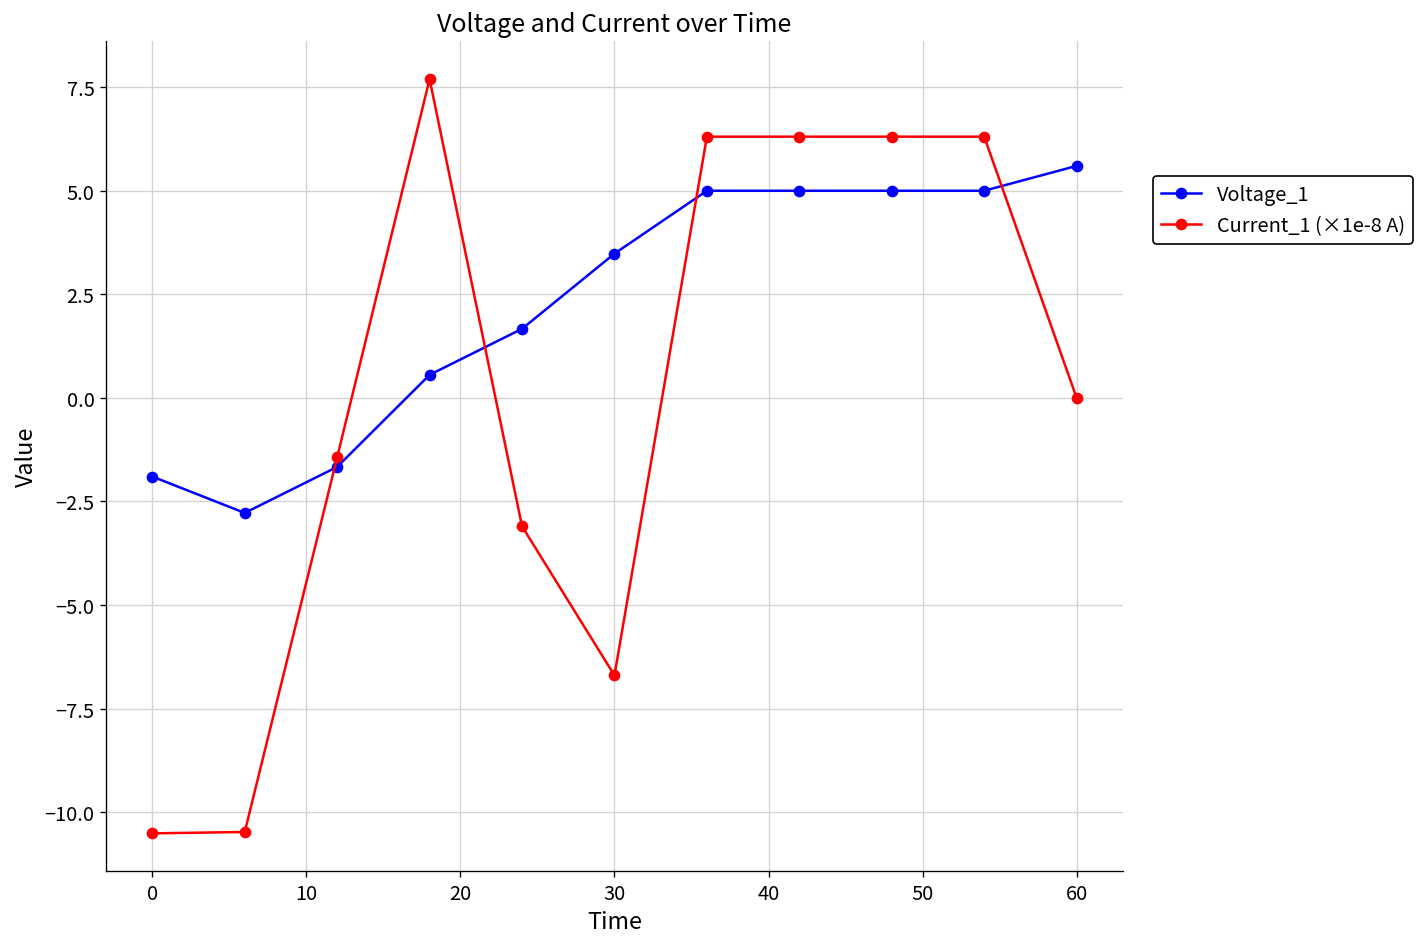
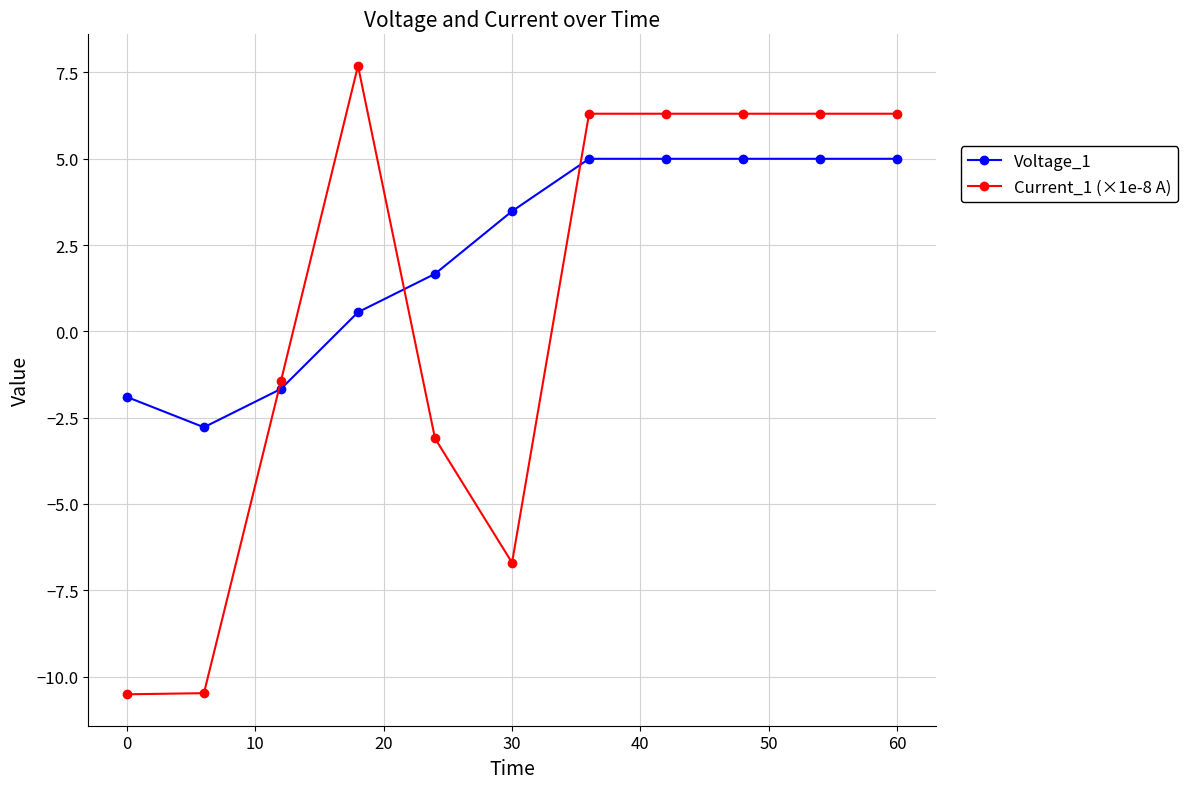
Voltage_1, 60: 5.6 -> 5.0
Current_1 (×1e-8 A), 60: 0.0 -> 6.3
